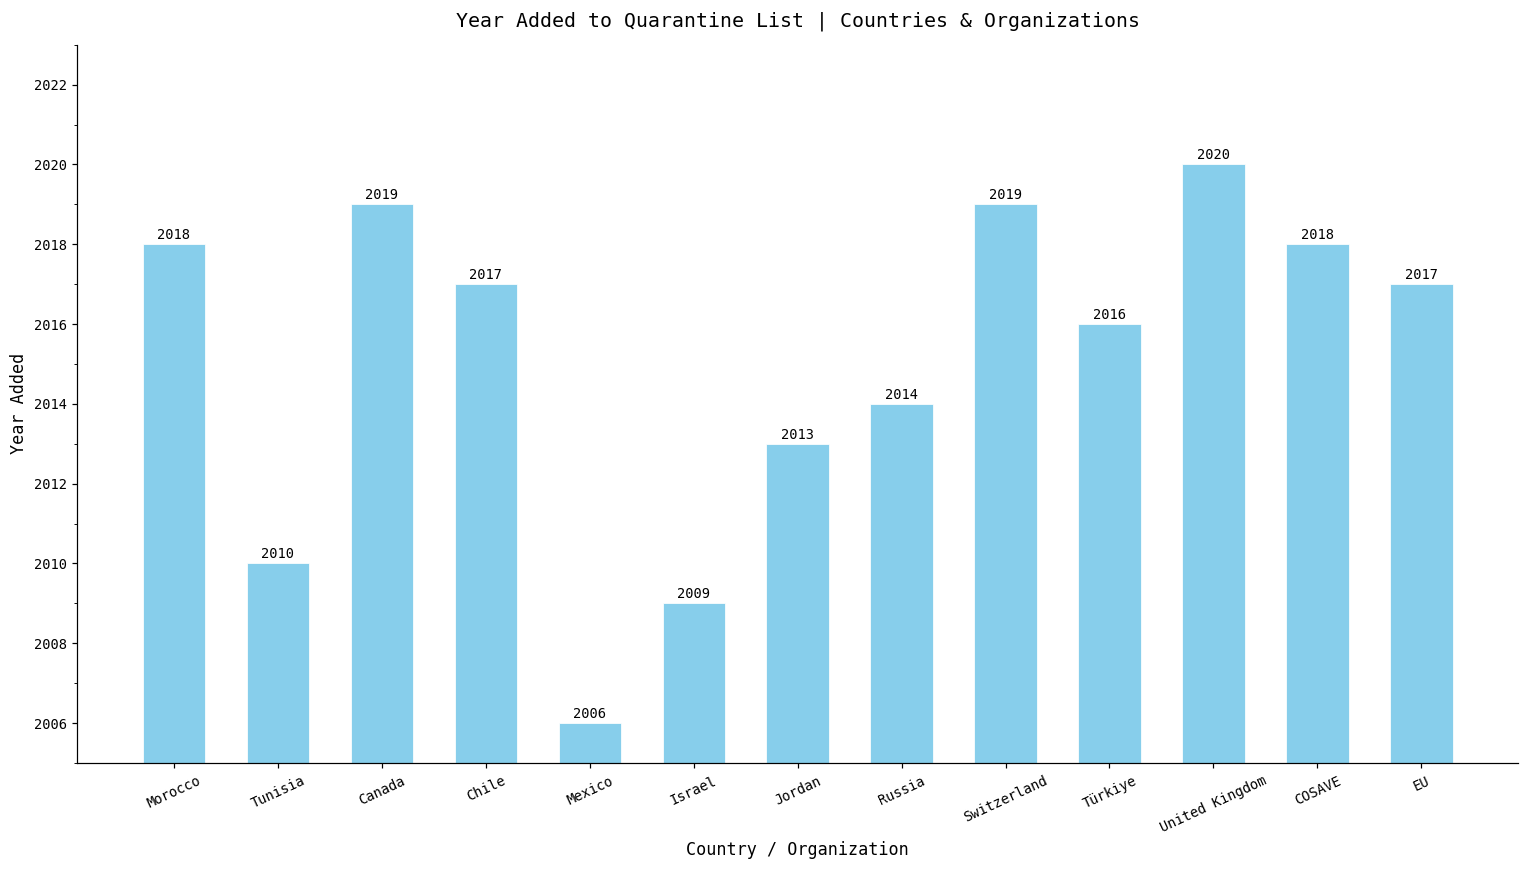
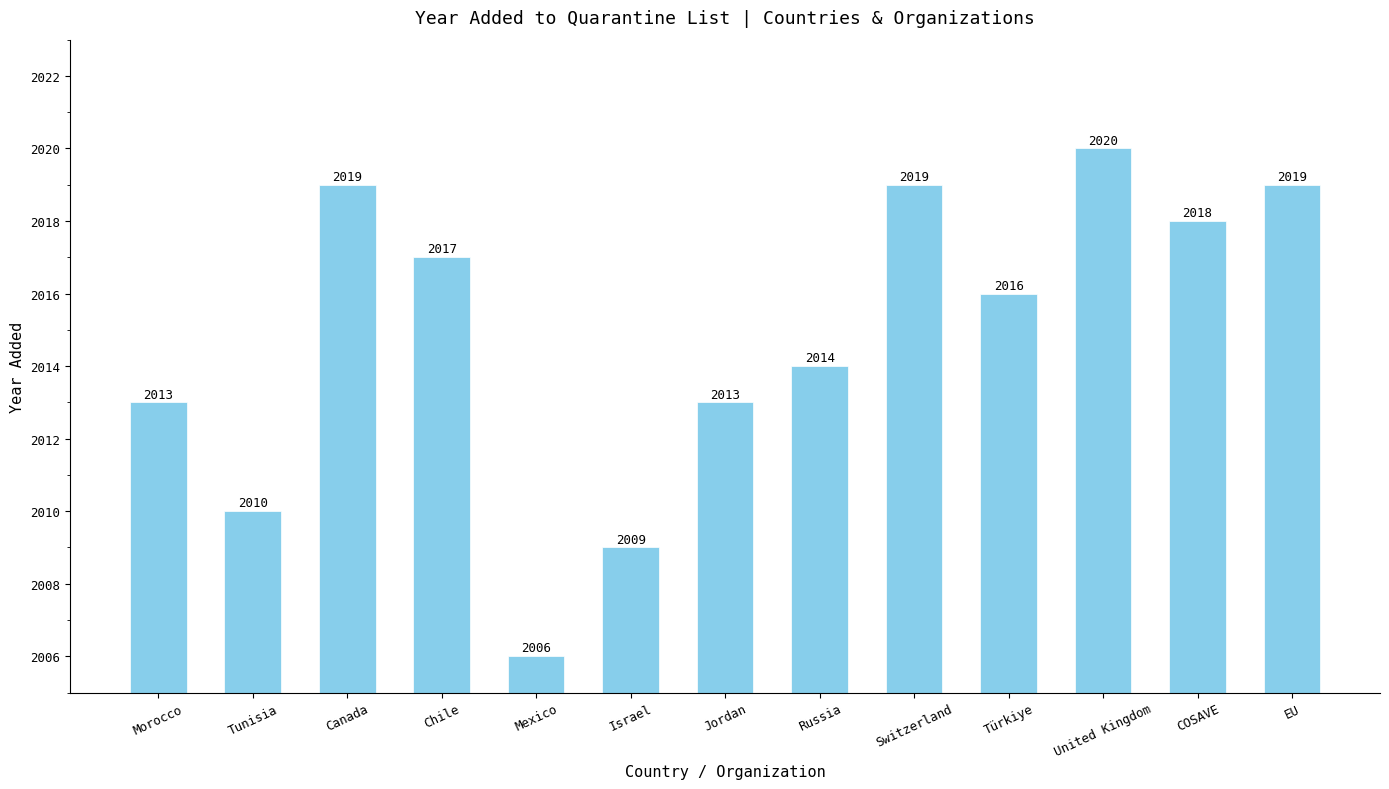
Morocco: 2018 -> 2013
EU: 2017 -> 2019
